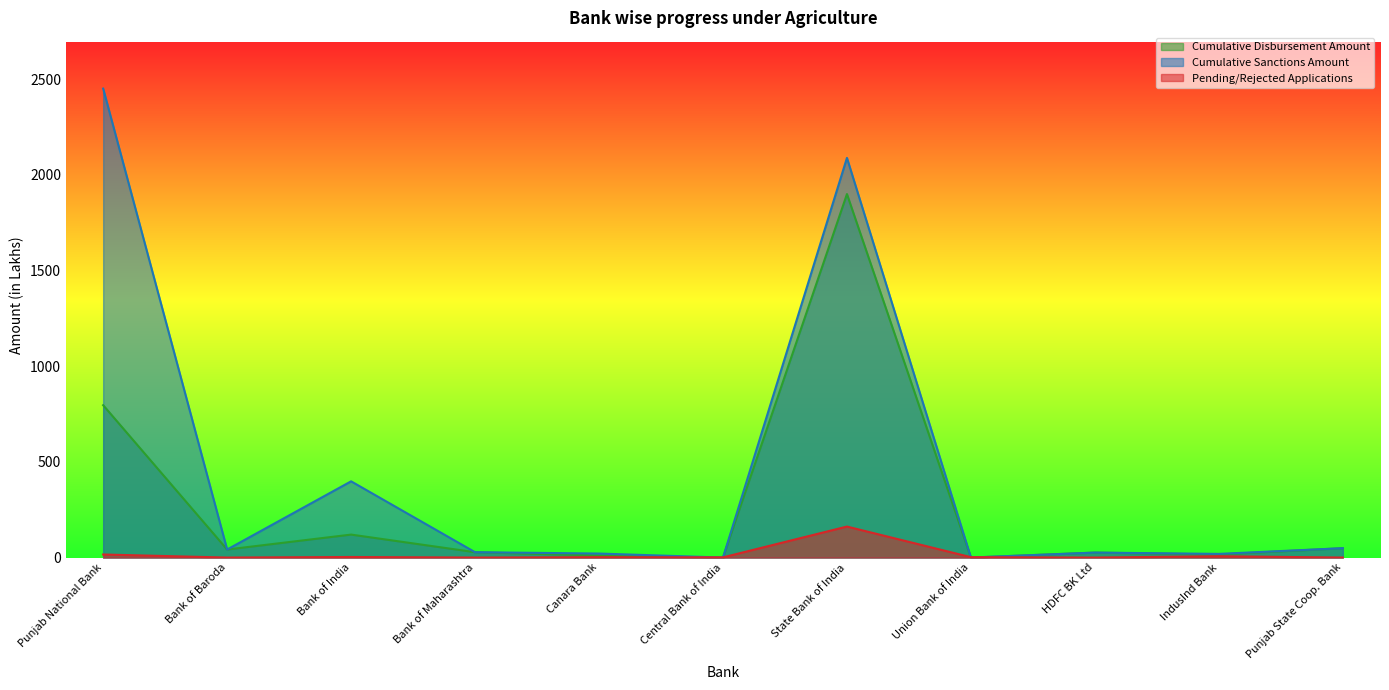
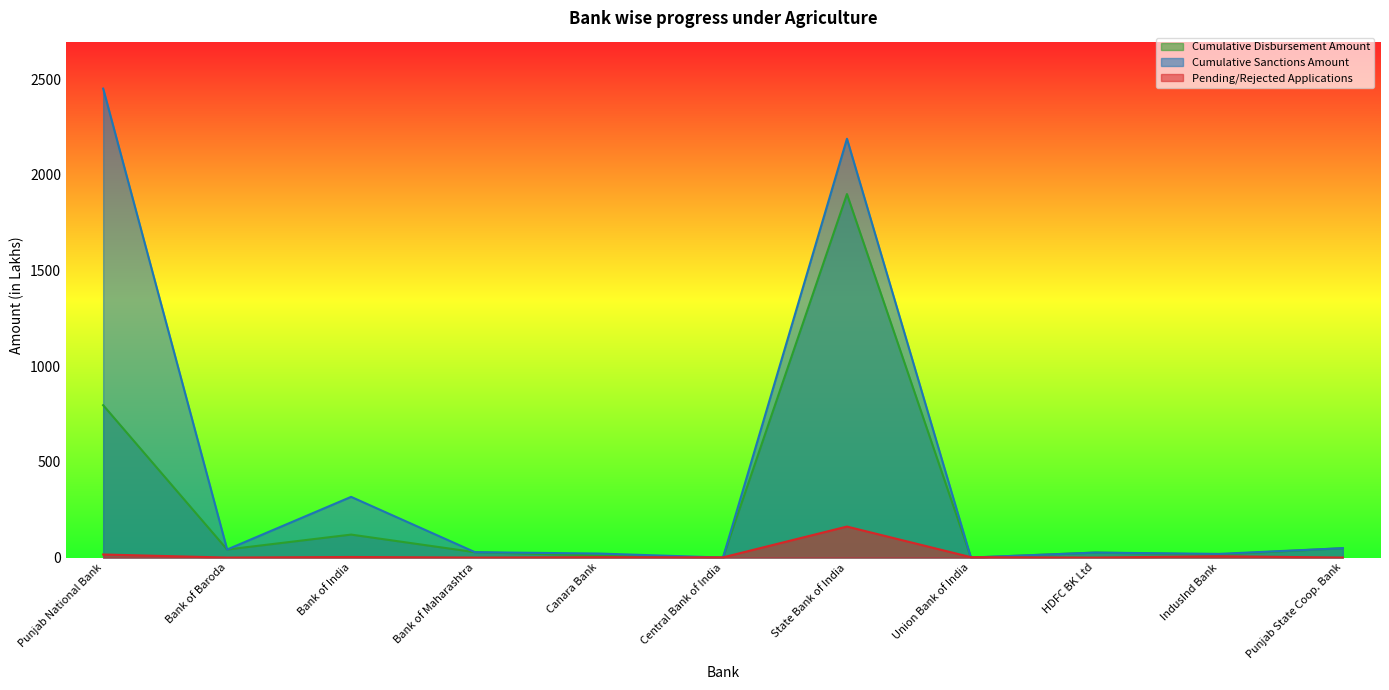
Cumulative Sanctions Amount, Bank of India: 400 -> 320
Cumulative Sanctions Amount, State Bank of India: 2090 -> 2190
